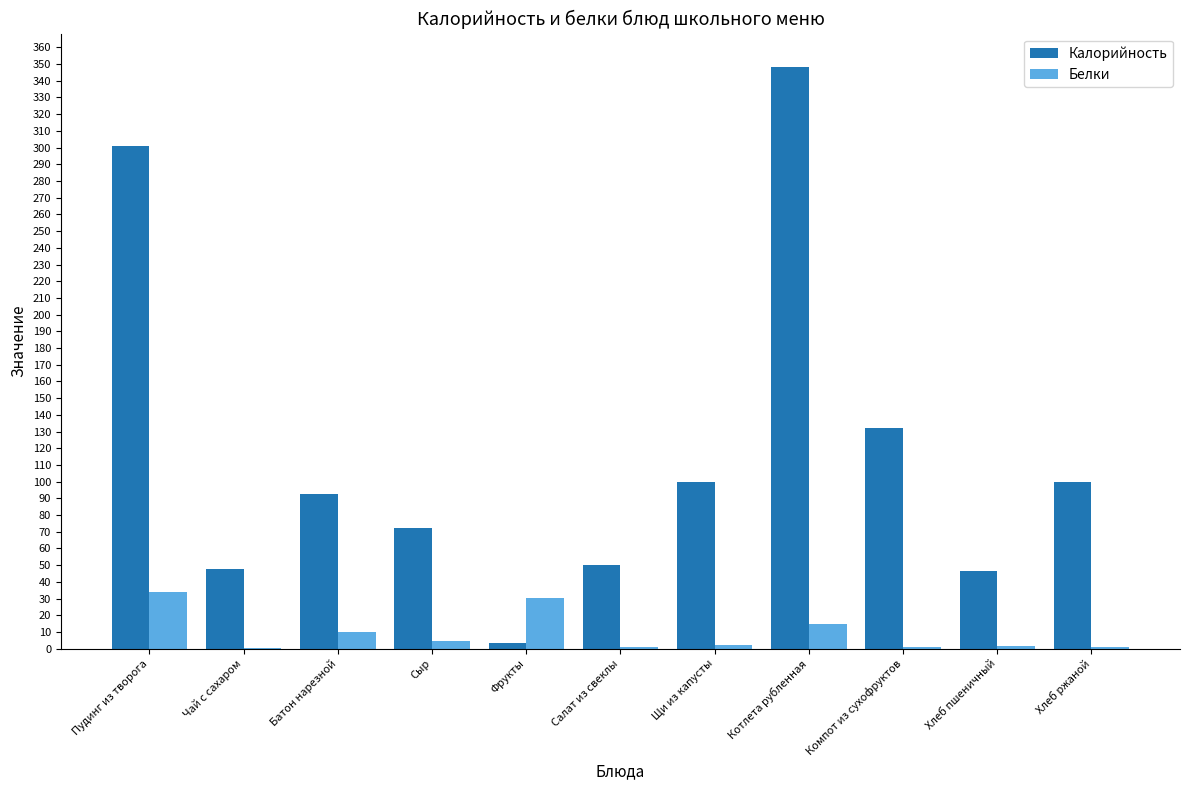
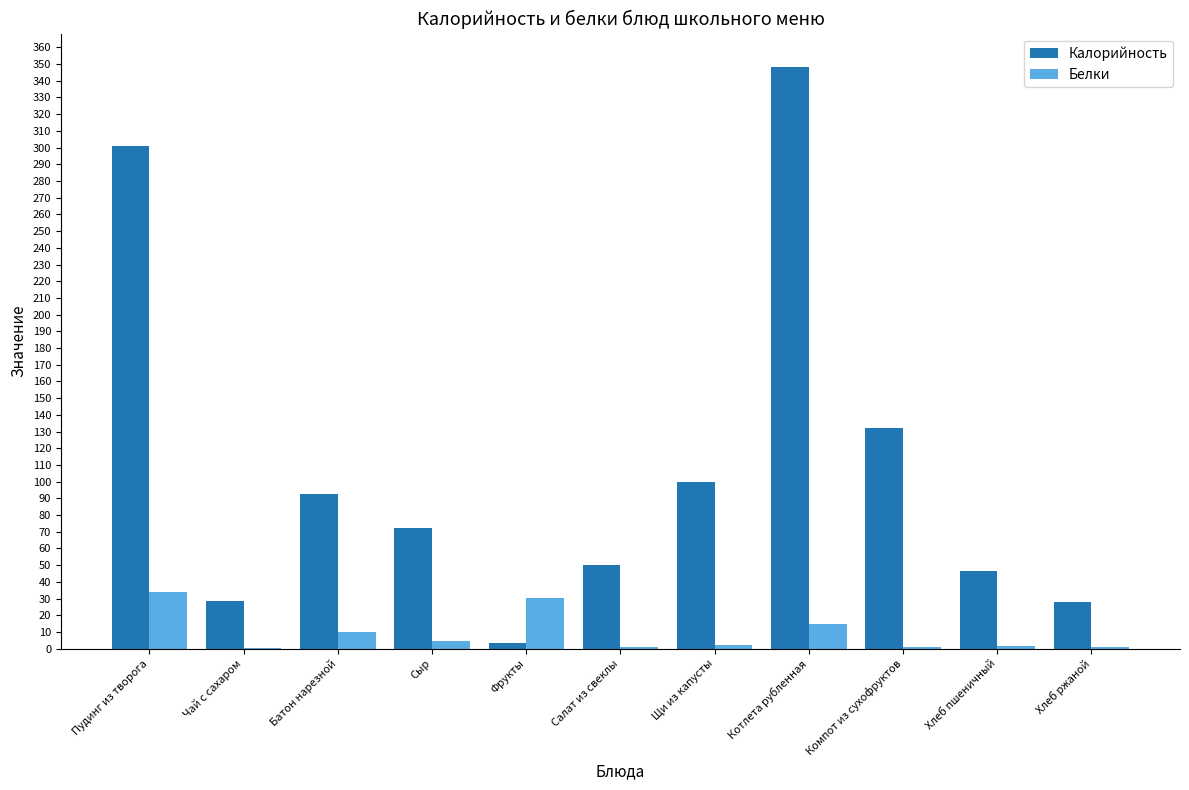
Калорийность, Чай с сахаром: 47 -> 29
Калорийность, Хлеб ржаной: 100 -> 28
